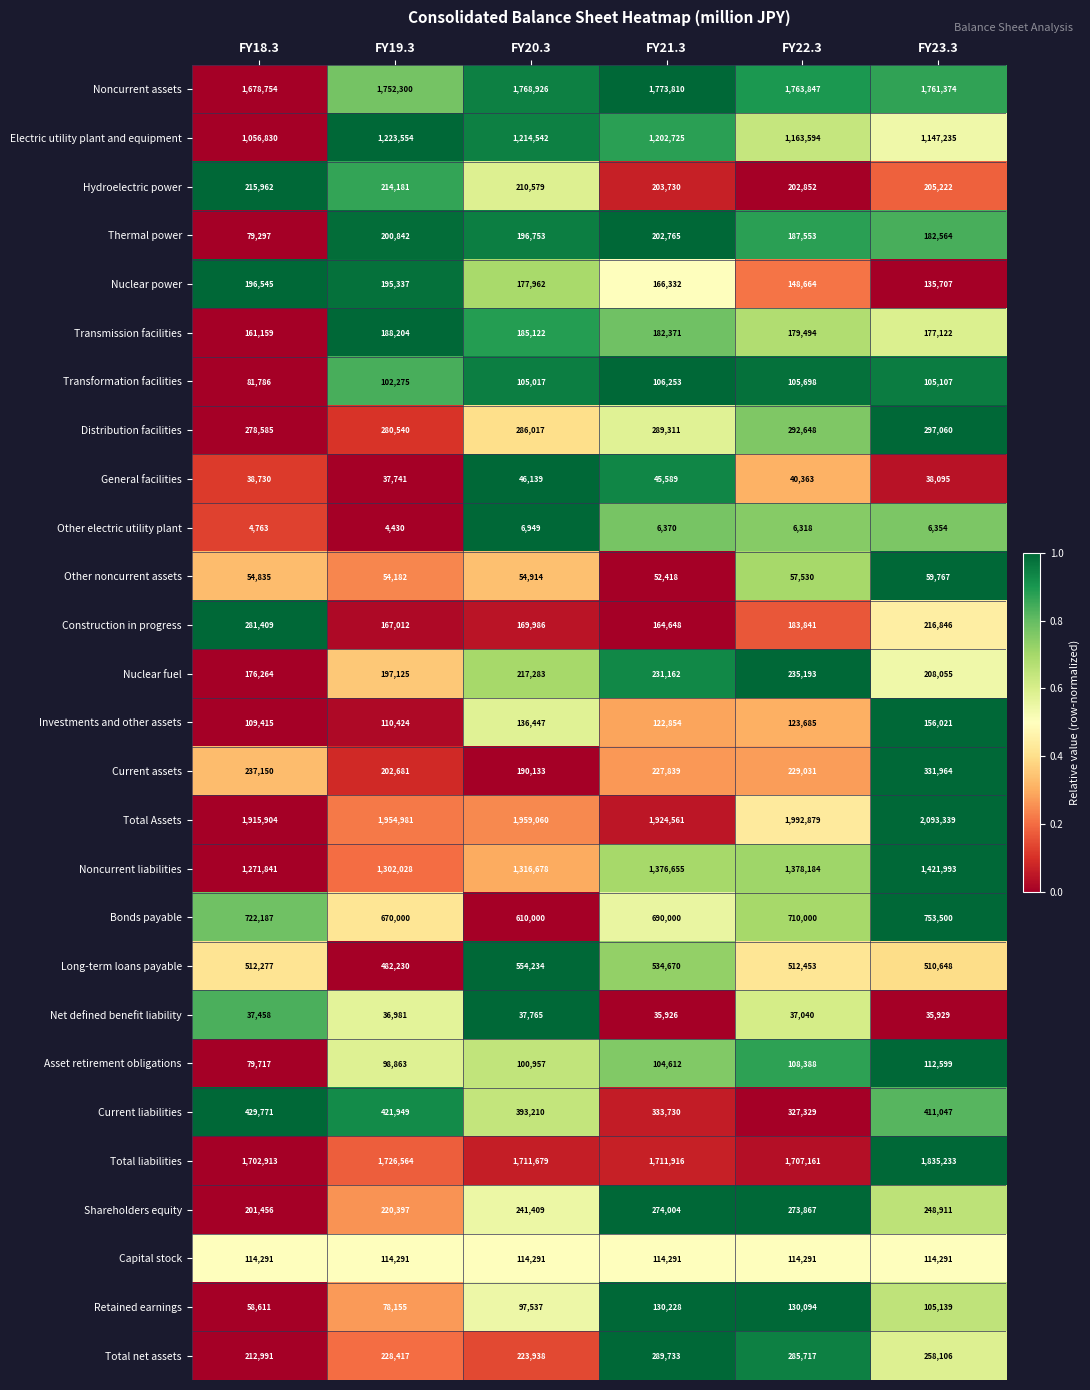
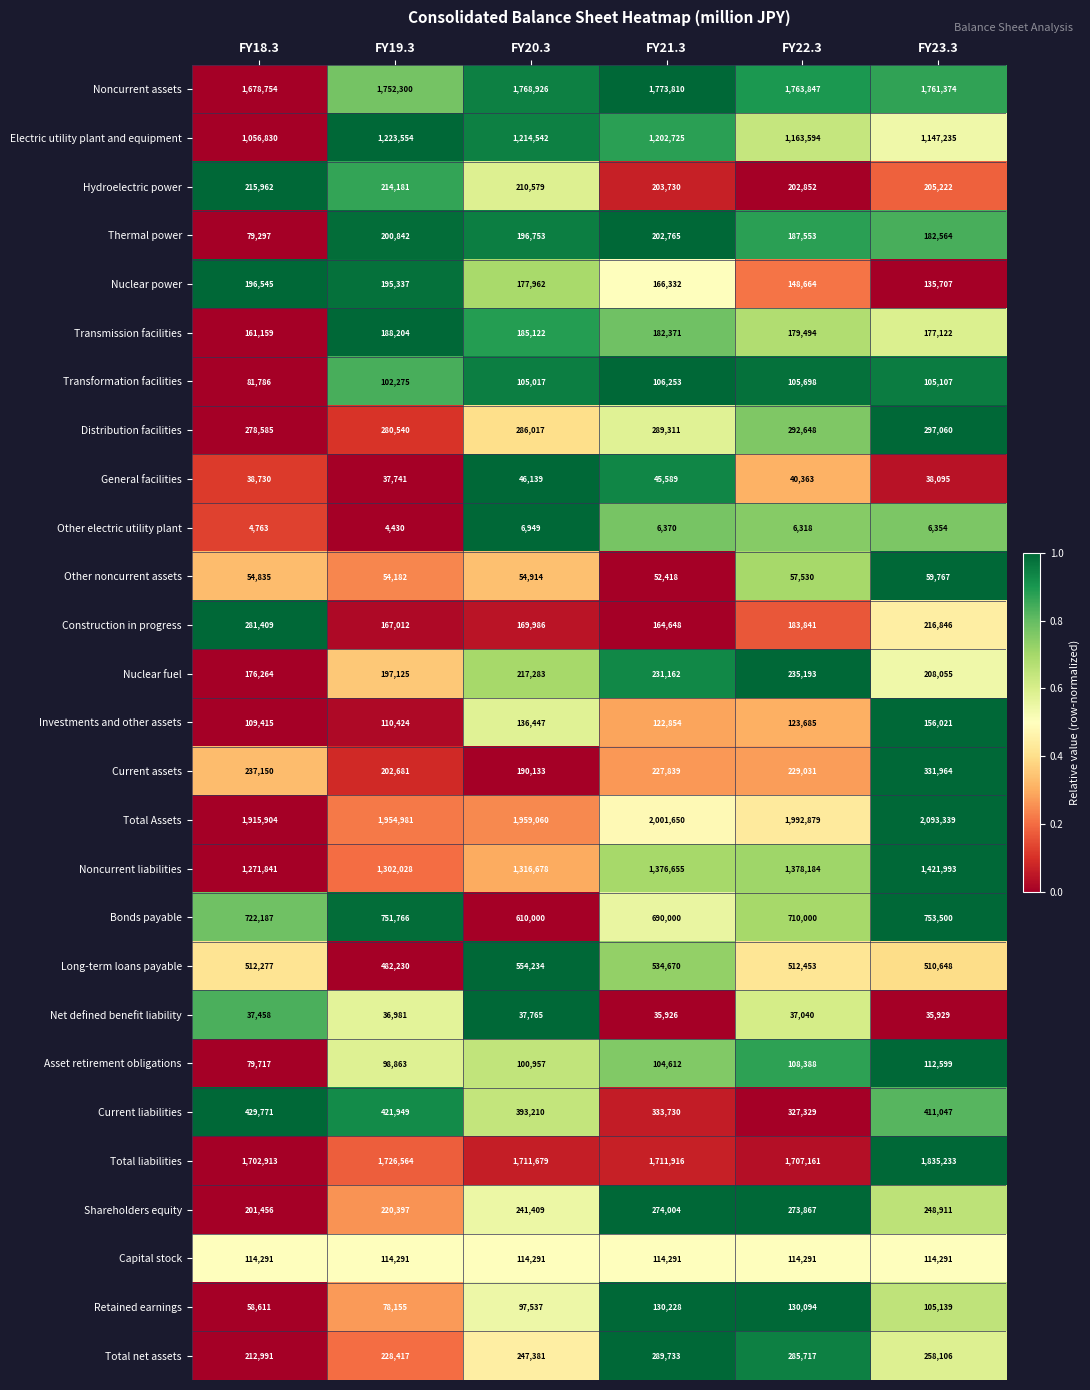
Total Assets, FY21.3: 1,924,561 -> 2,001,650
Bonds payable, FY19.3: 670,000 -> 751,766
Total net assets, FY20.3: 223,938 -> 247,381
